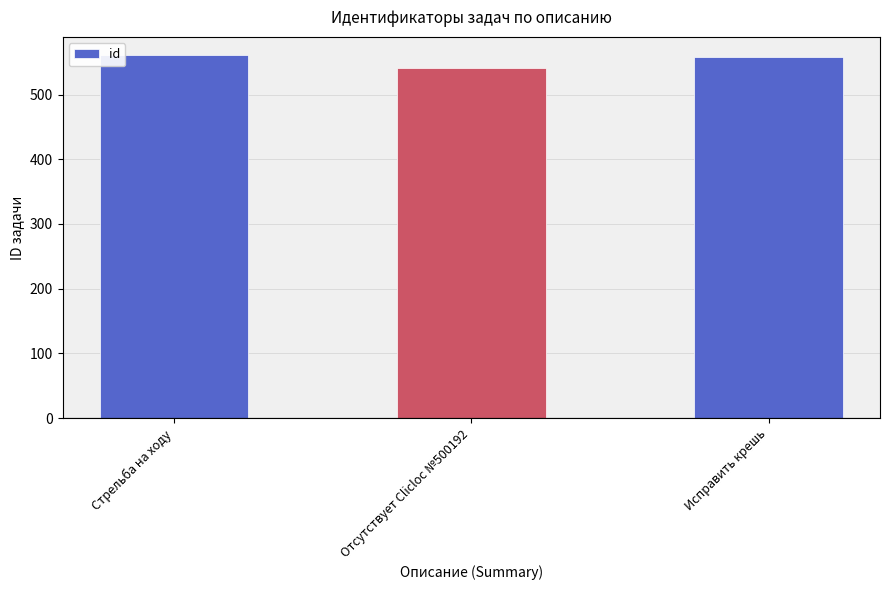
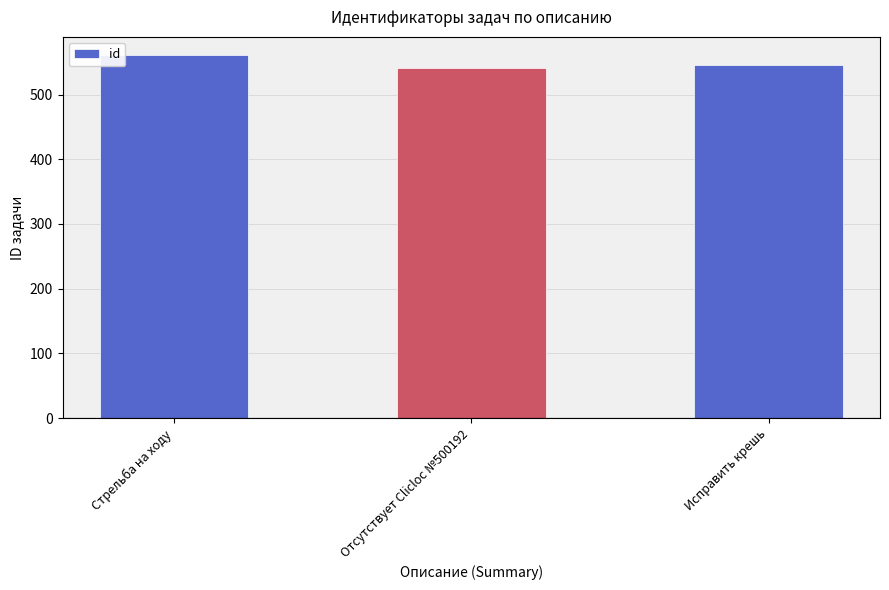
Исправить крешь: 560 -> 550
